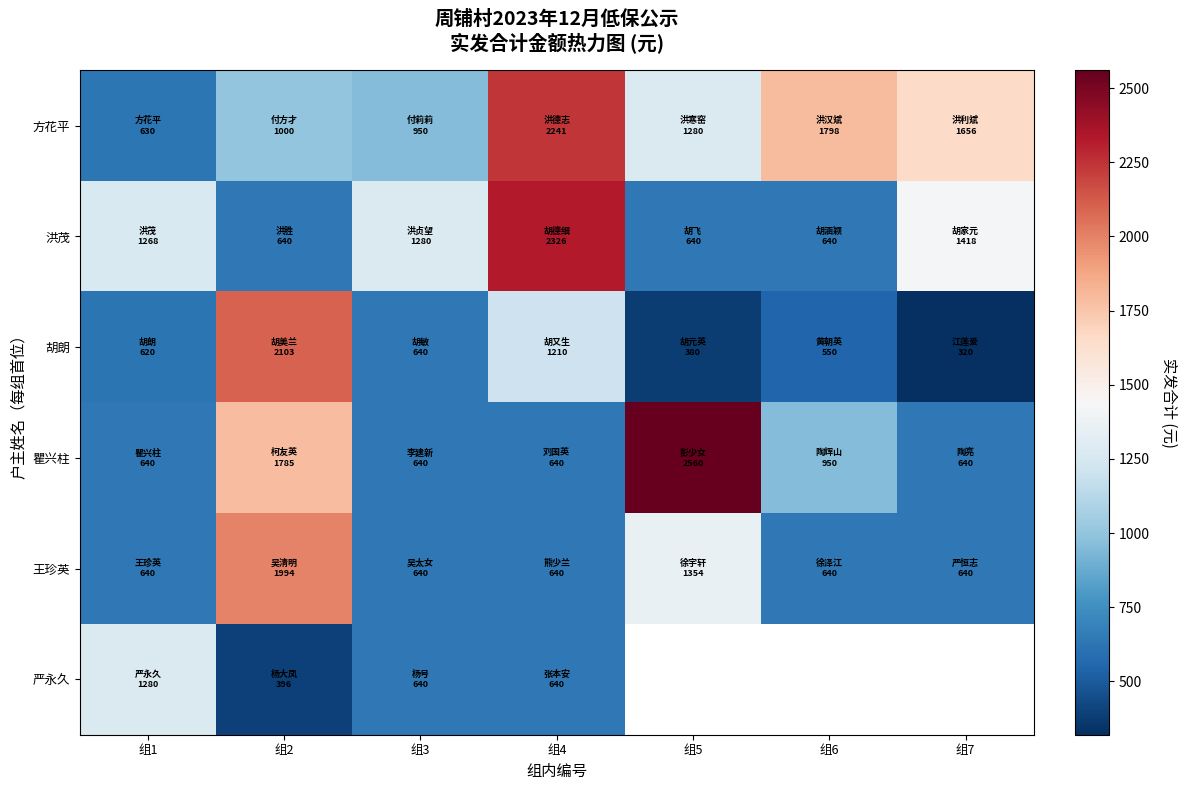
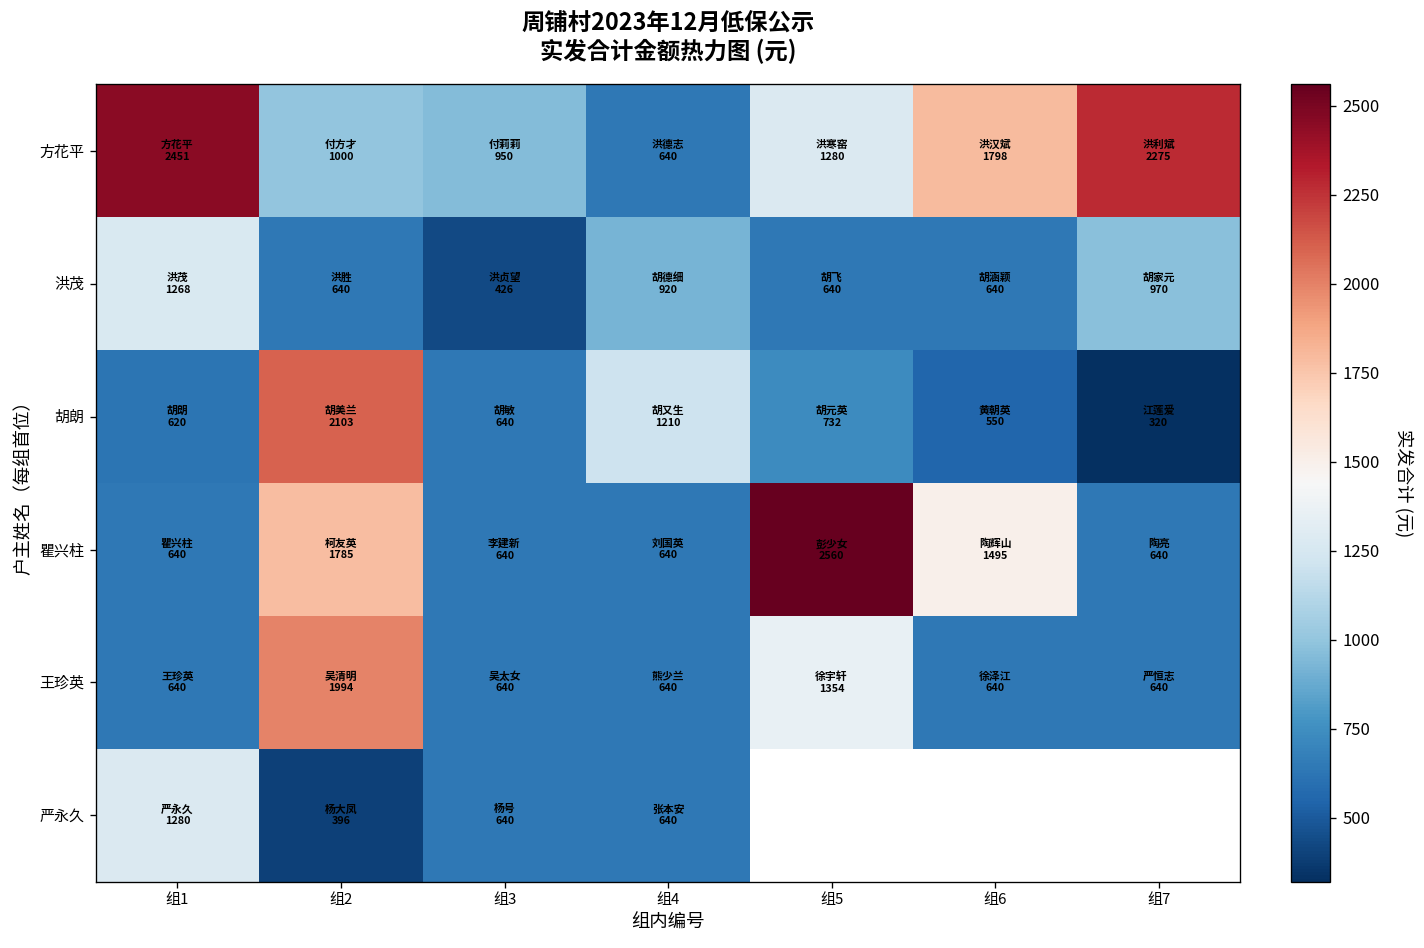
方花平, 组1: 630 -> 2451
方花平, 组4: 2241 -> 640
方花平, 组7: 1656 -> 2275
洪茂, 组3: 1280 -> 426
洪茂, 组4: 2326 -> 920
洪茂, 组7: 1418 -> 970
胡朗, 组5: 380 -> 732
瞿兴柱, 组6: 950 -> 1495
